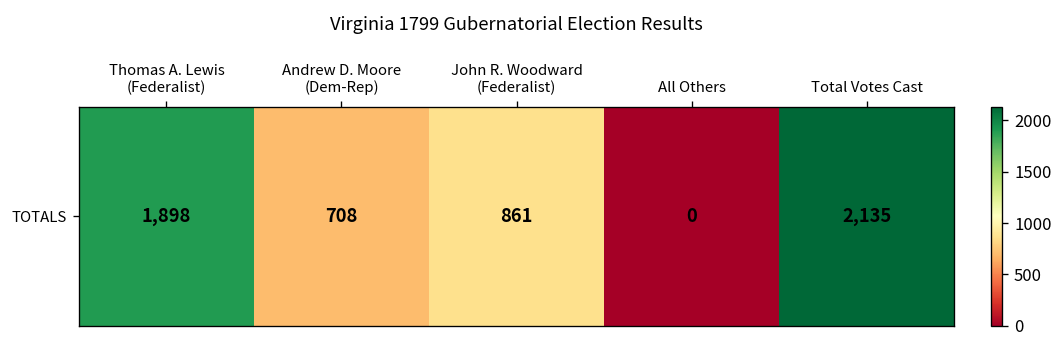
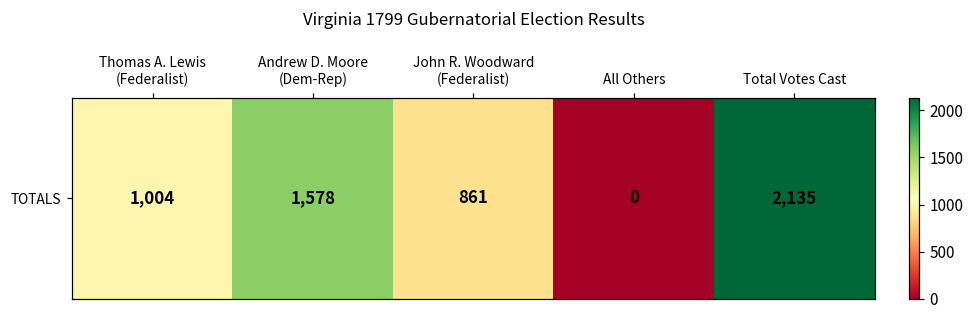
TOTALS, Thomas A. Lewis (Federalist): 1,898 -> 1,004
TOTALS, Andrew D. Moore (Dem-Rep): 708 -> 1,578
